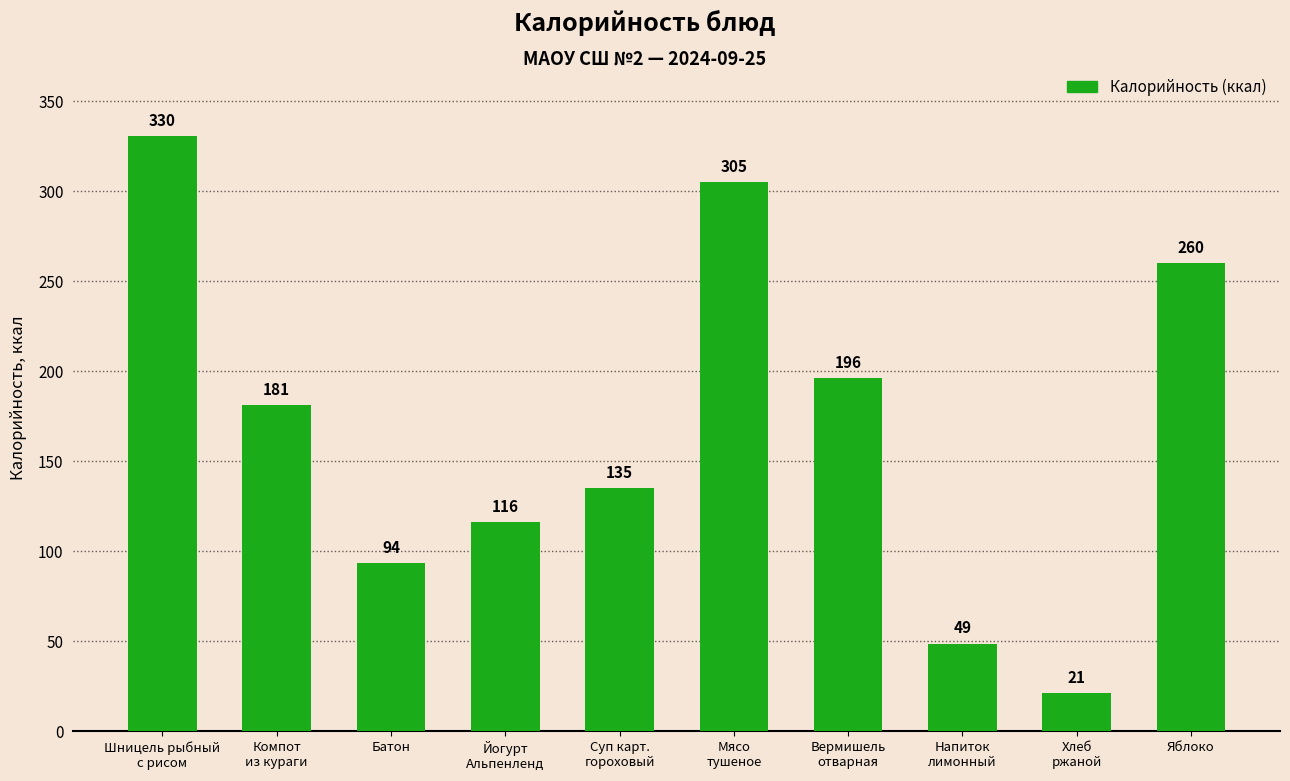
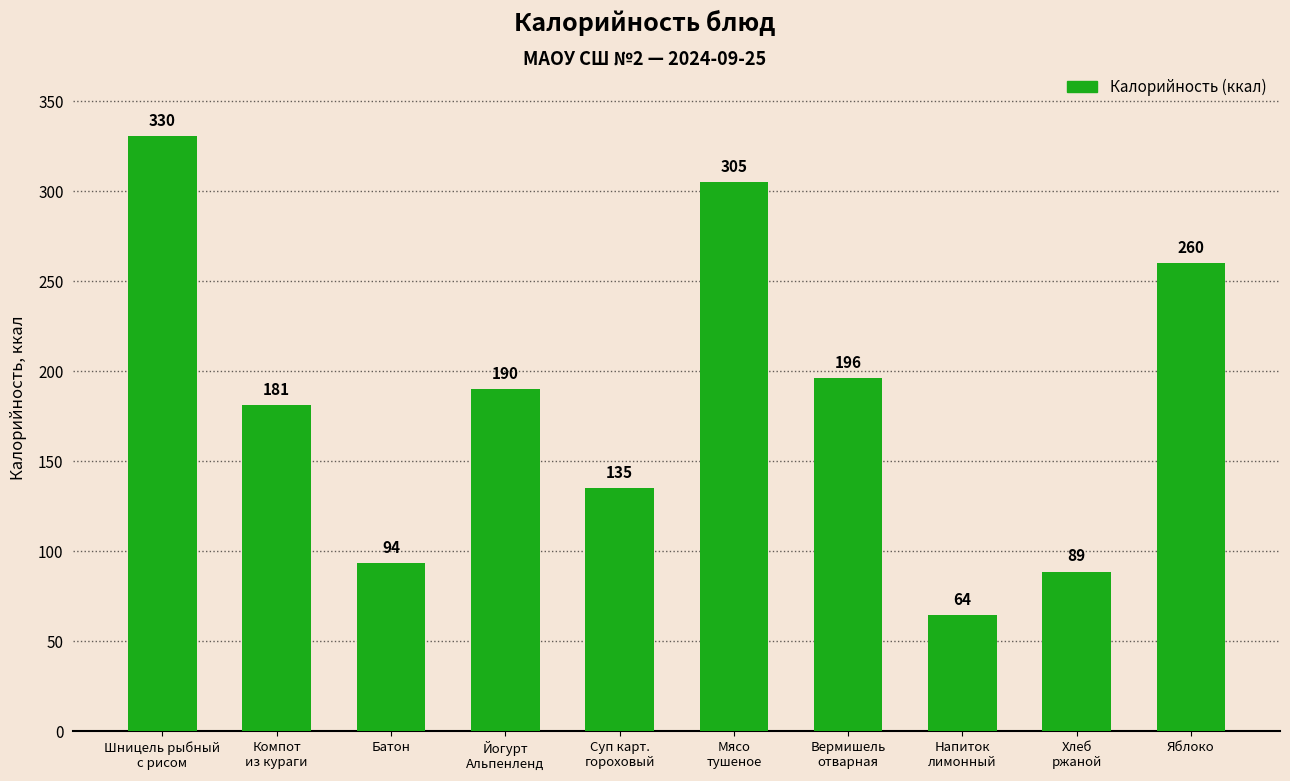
Йогурт Альпенленд: 116 -> 190
Напиток лимонный: 49 -> 64
Хлеб ржаной: 21 -> 89
